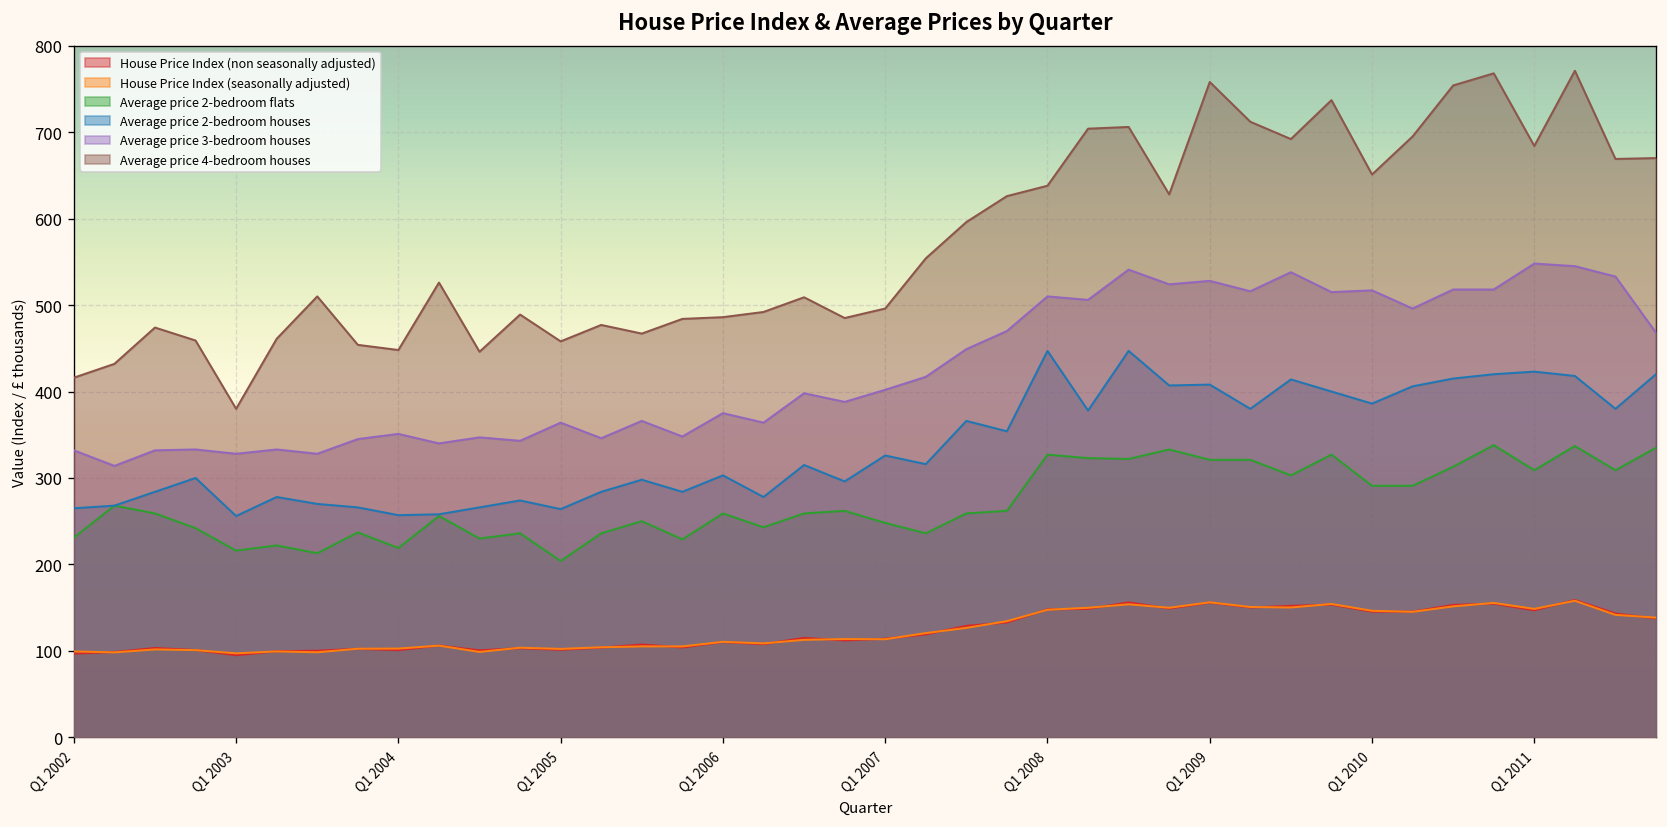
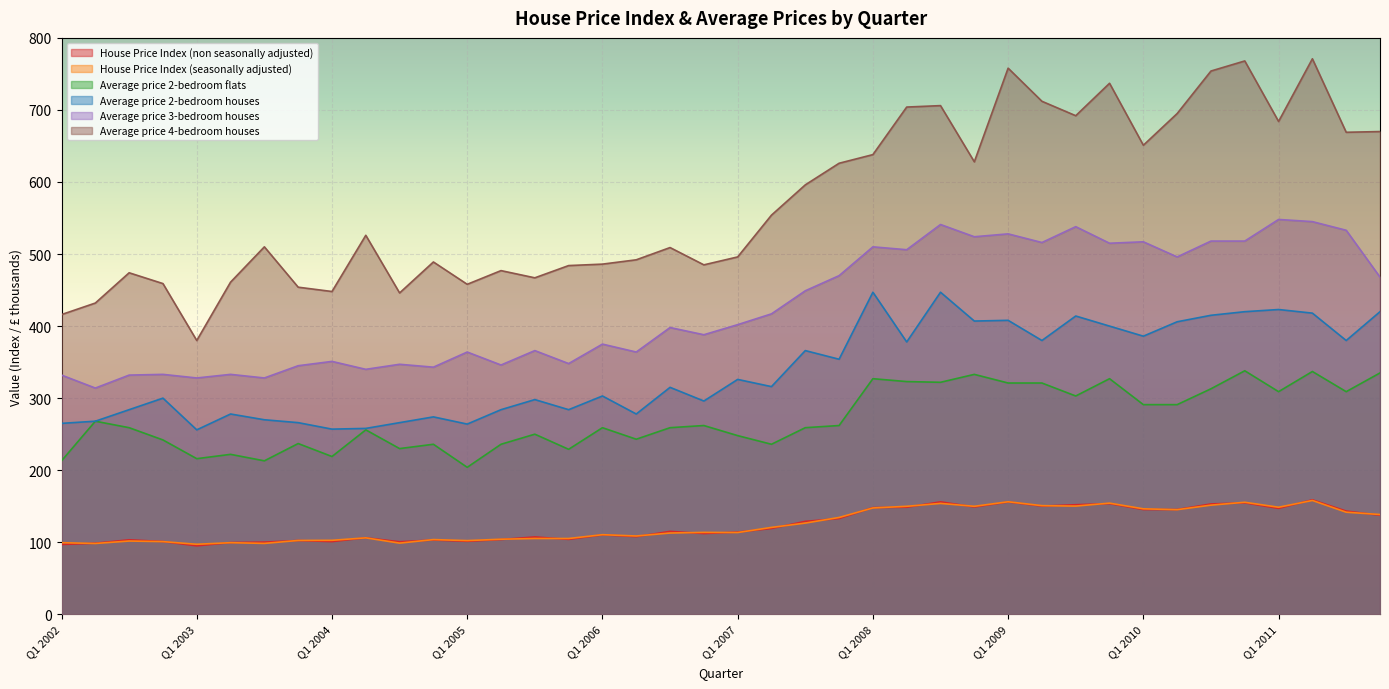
Average price 2-bedroom flats, Q1 2002: 230 -> 210
